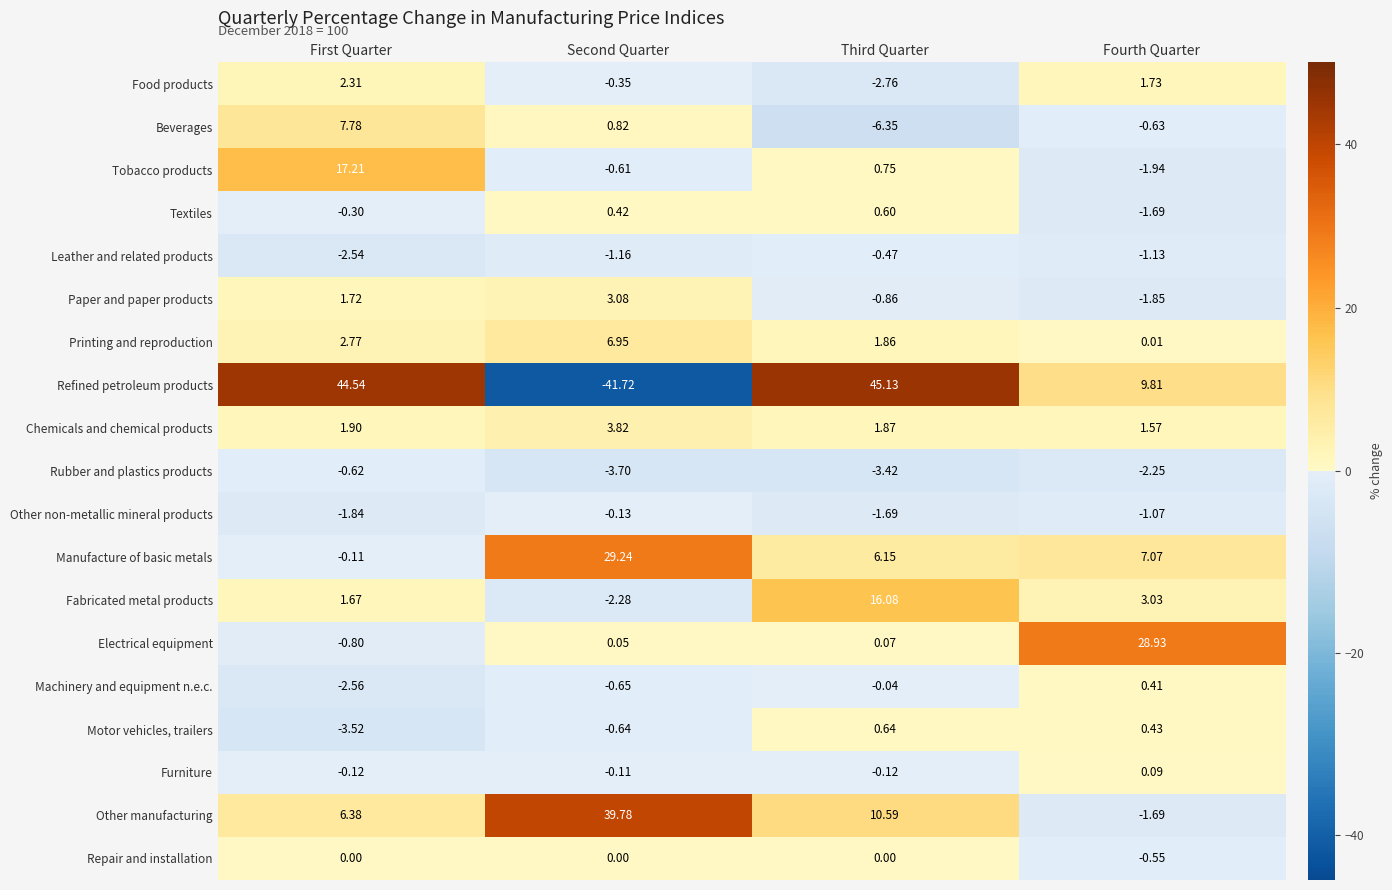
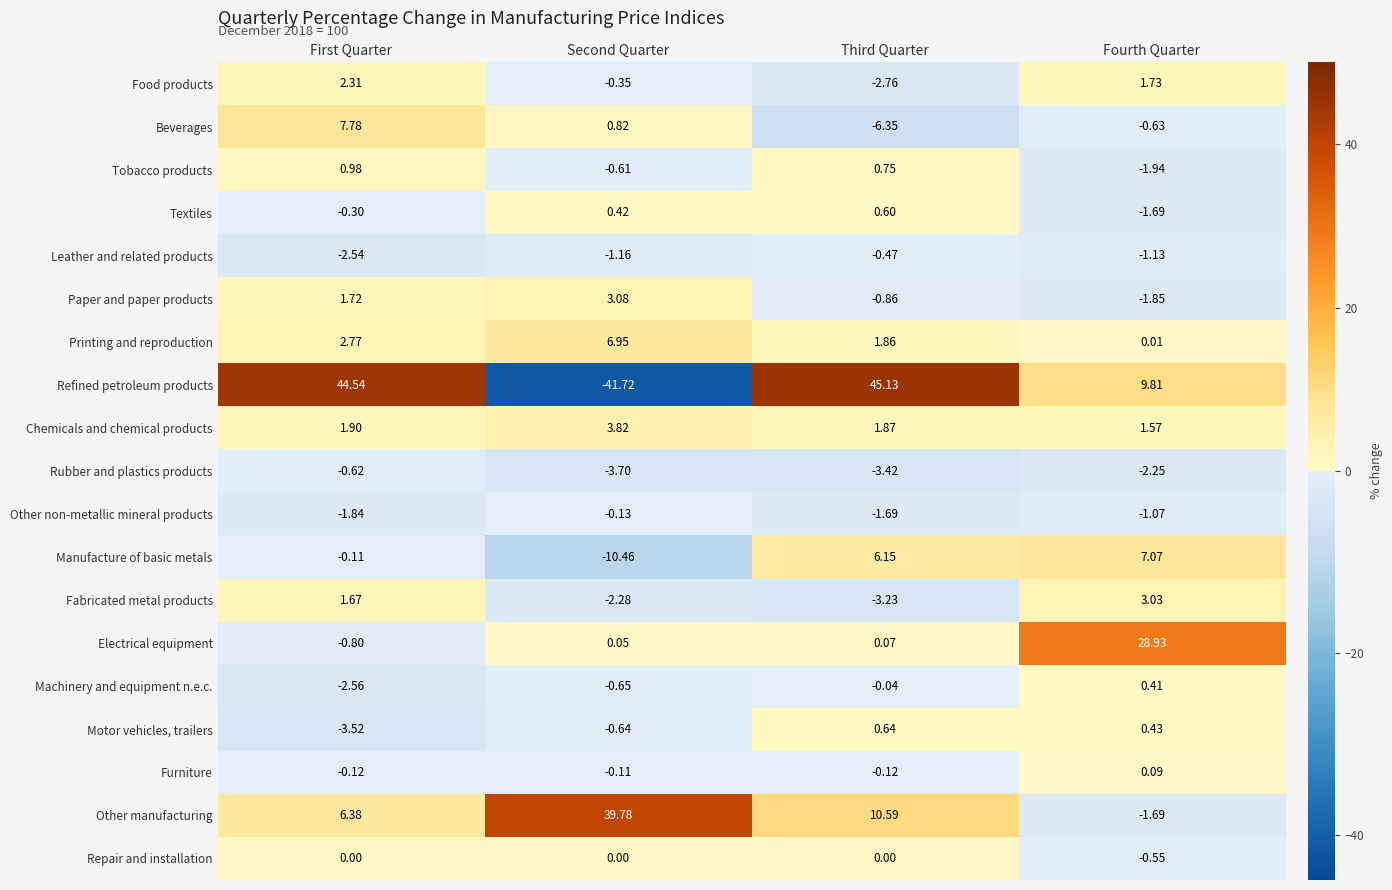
Tobacco products, First Quarter: 17.21 -> 0.98
Manufacture of basic metals, Second Quarter: 29.24 -> -10.46
Fabricated metal products, Third Quarter: 16.08 -> -3.23
